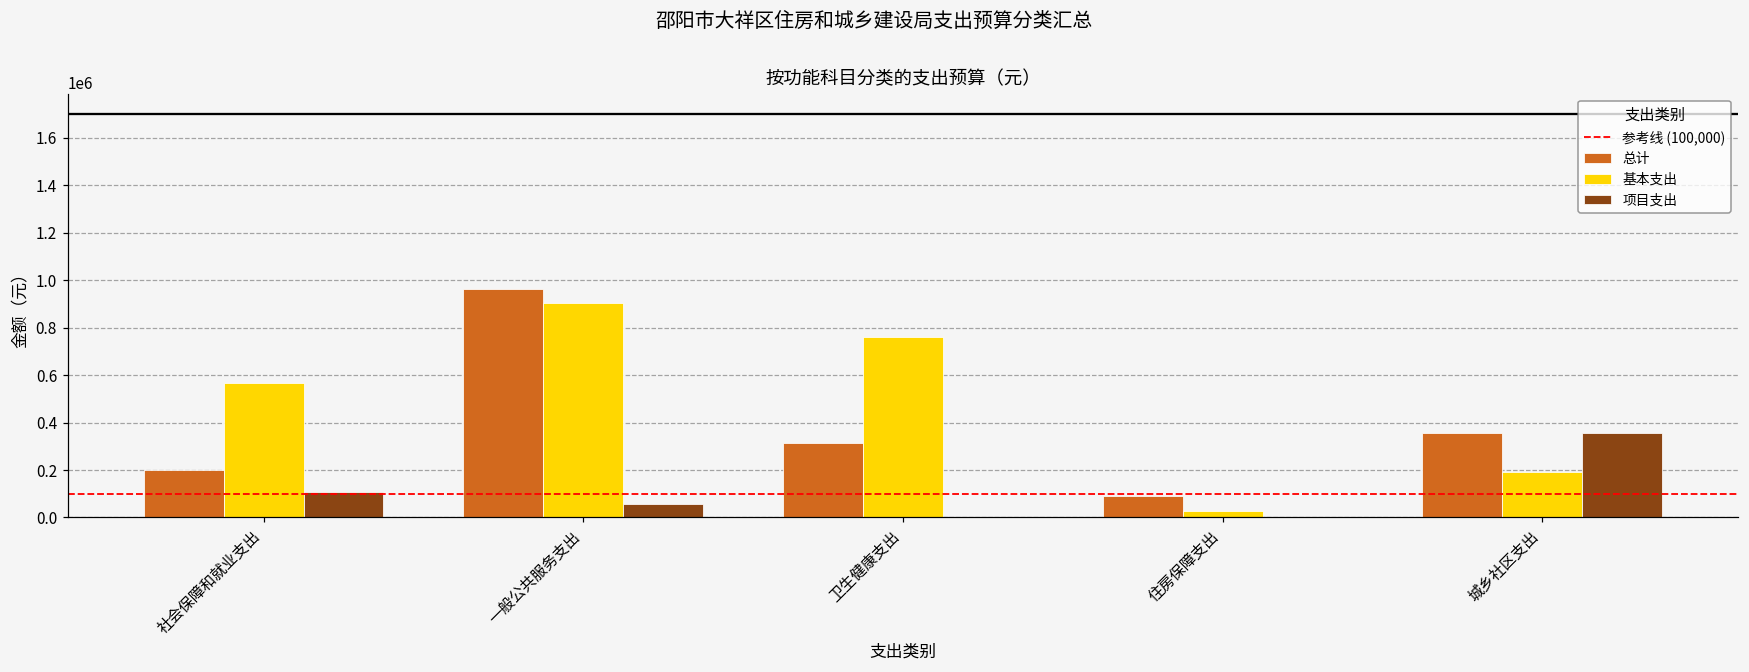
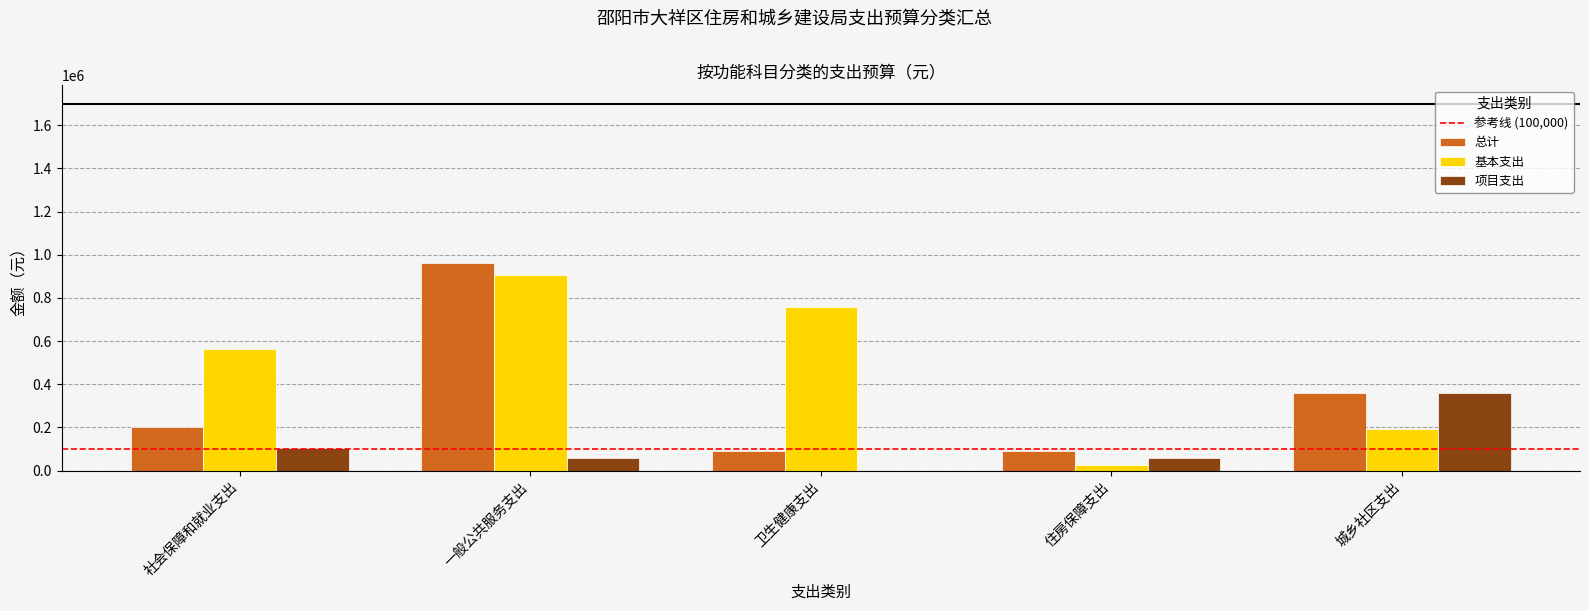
总计, 卫生健康支出: 320000 -> 90000
项目支出, 住房保障支出: 0 -> 60000
